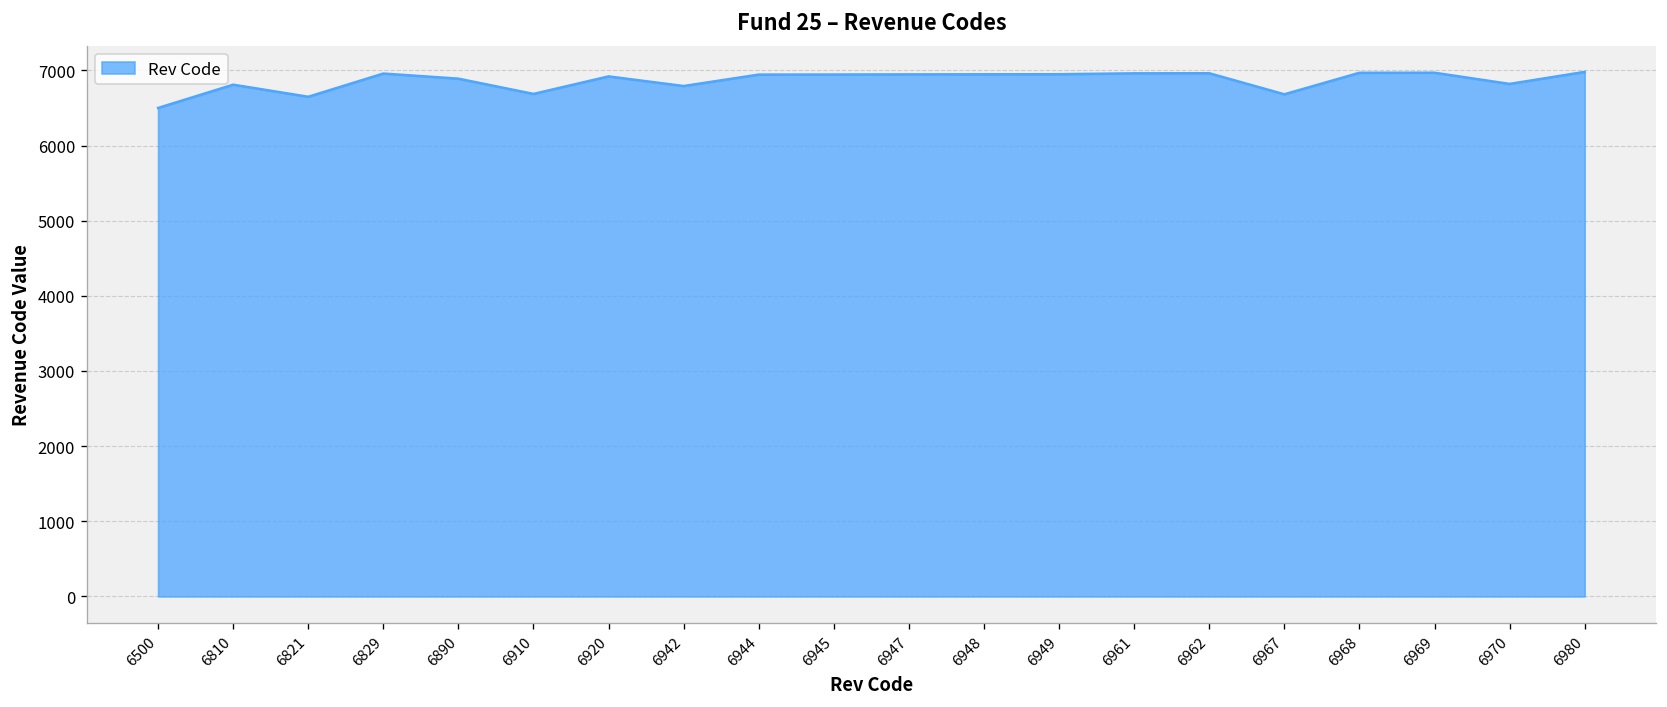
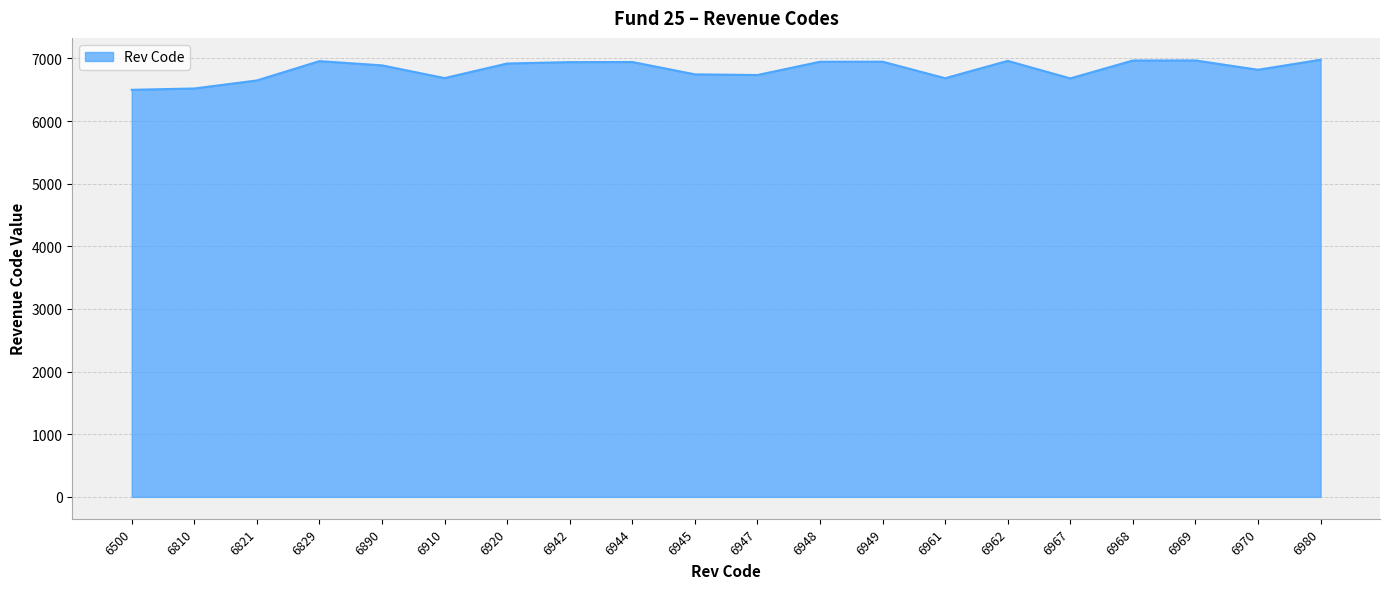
6810: 6800 -> 6500
6942: 6800 -> 6900
6945: 6900 -> 6700
6947: 6900 -> 6700
6961: 7000 -> 6700
